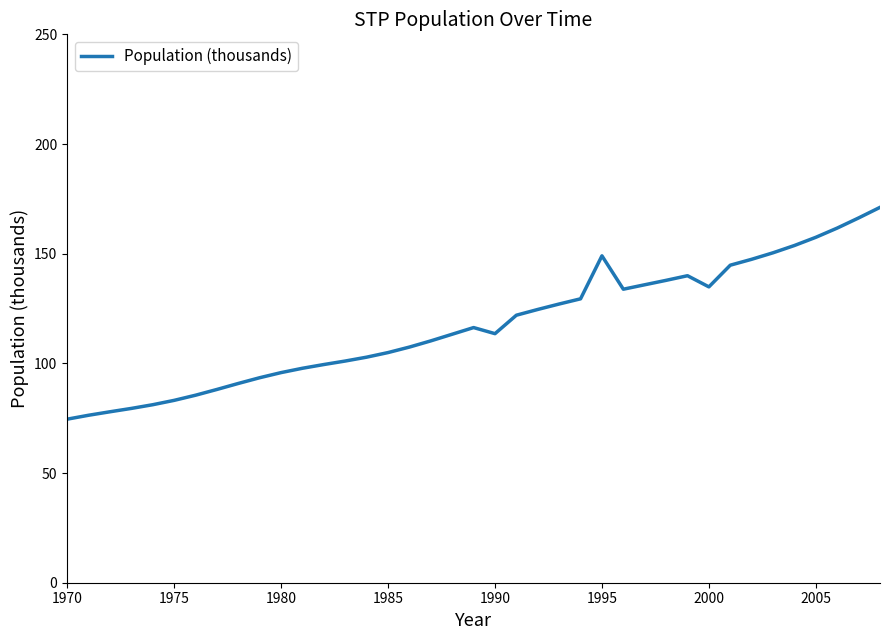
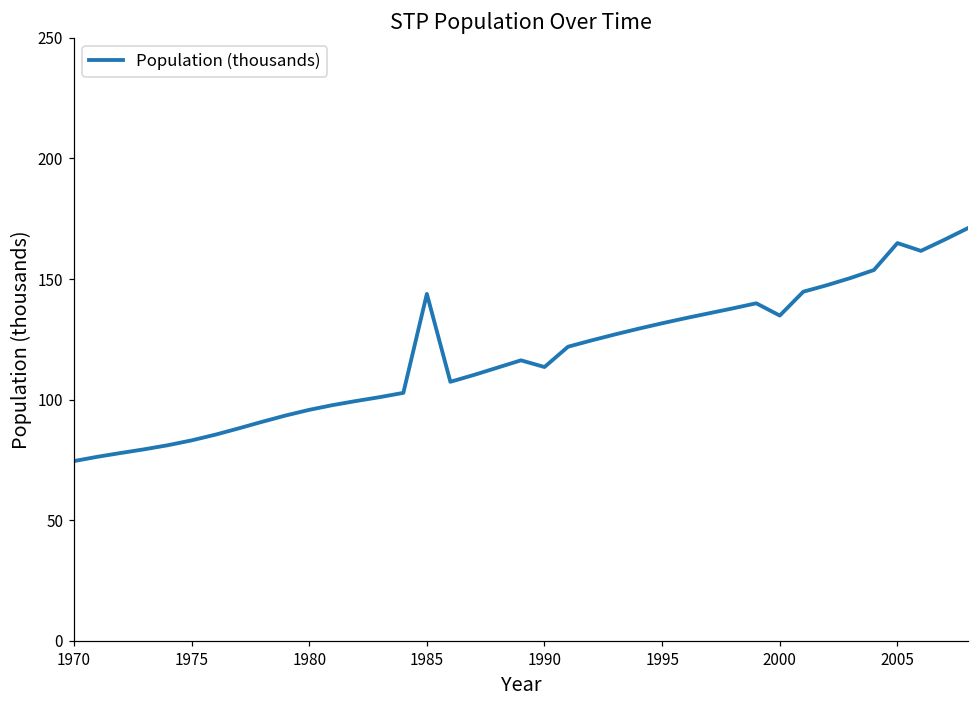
1985: 105 -> 144
1995: 149 -> 132
2005: 157 -> 165
